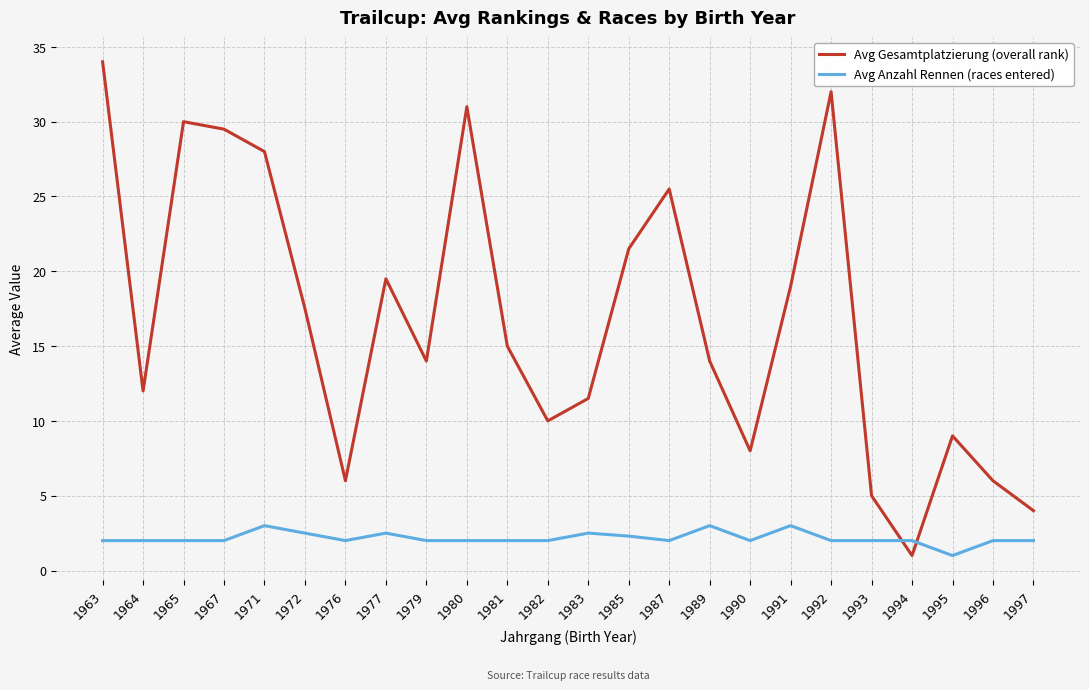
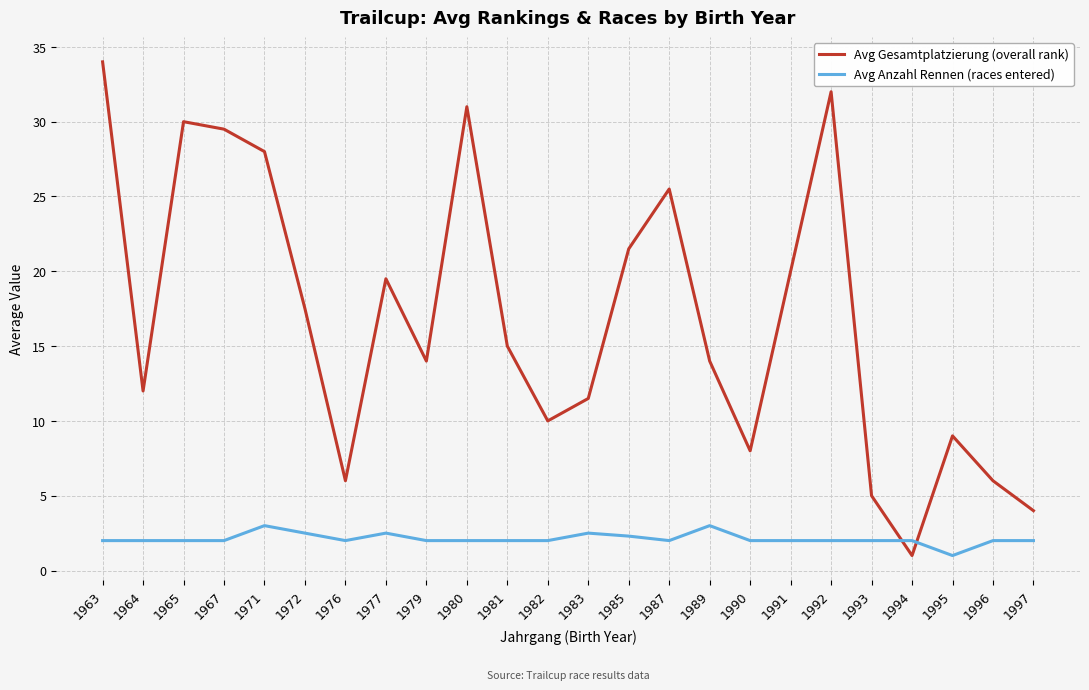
Avg Gesamtplatzierung (overall rank), 1991: 19 -> 20
Avg Anzahl Rennen (races entered), 1991: 3 -> 2
